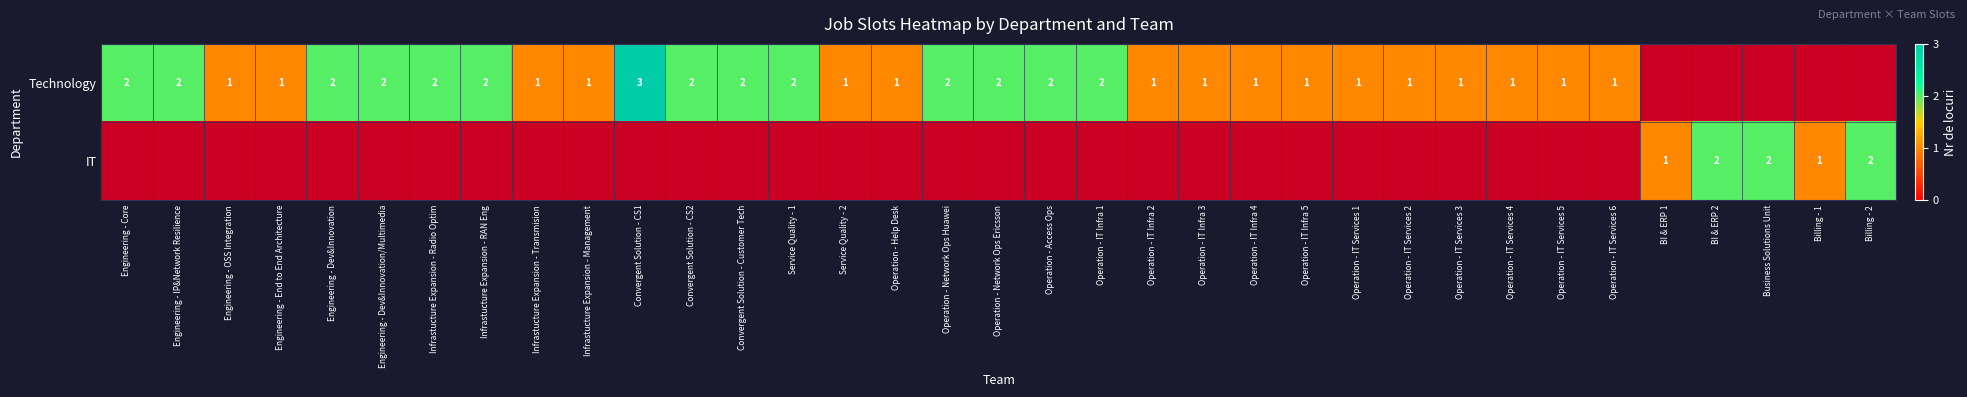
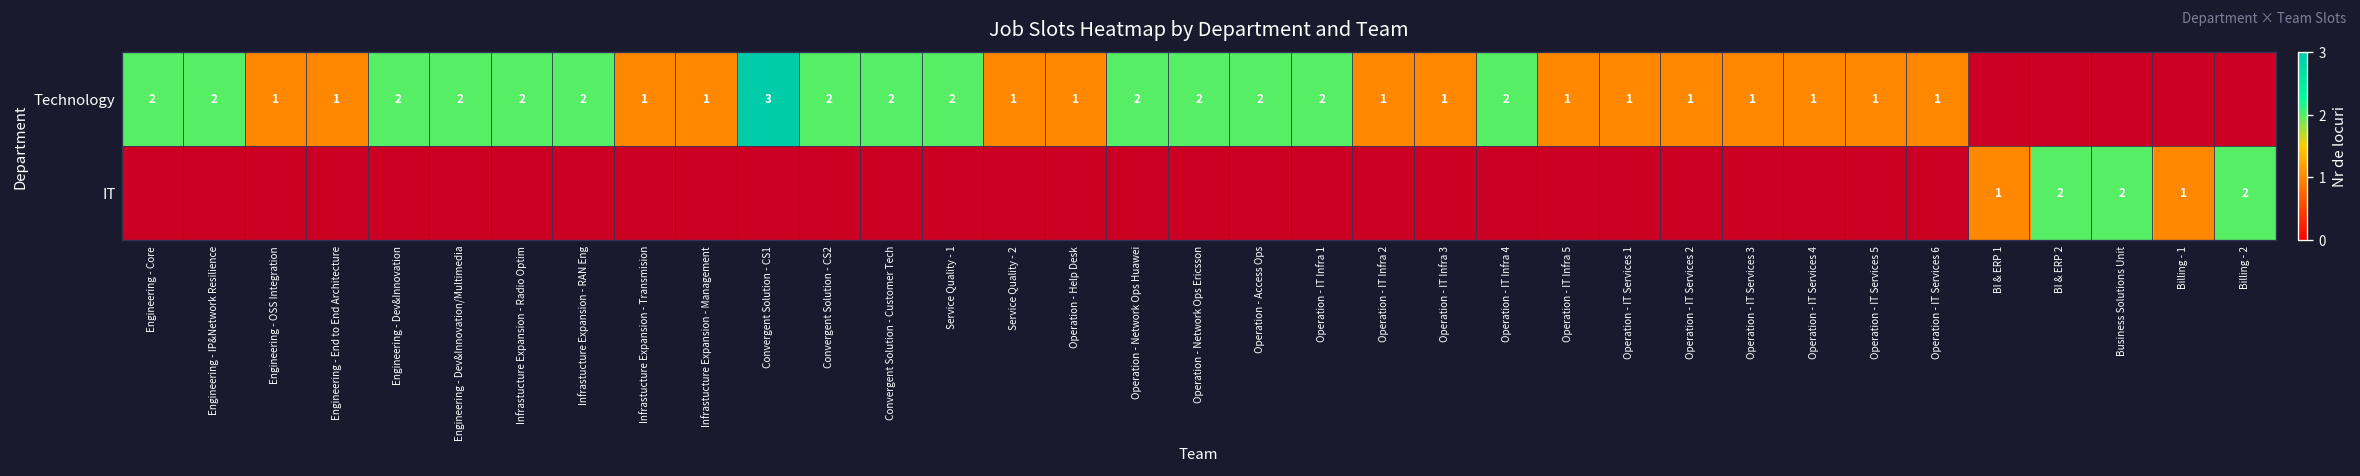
Technology, Operation - IT Infra 4: 1 -> 2
